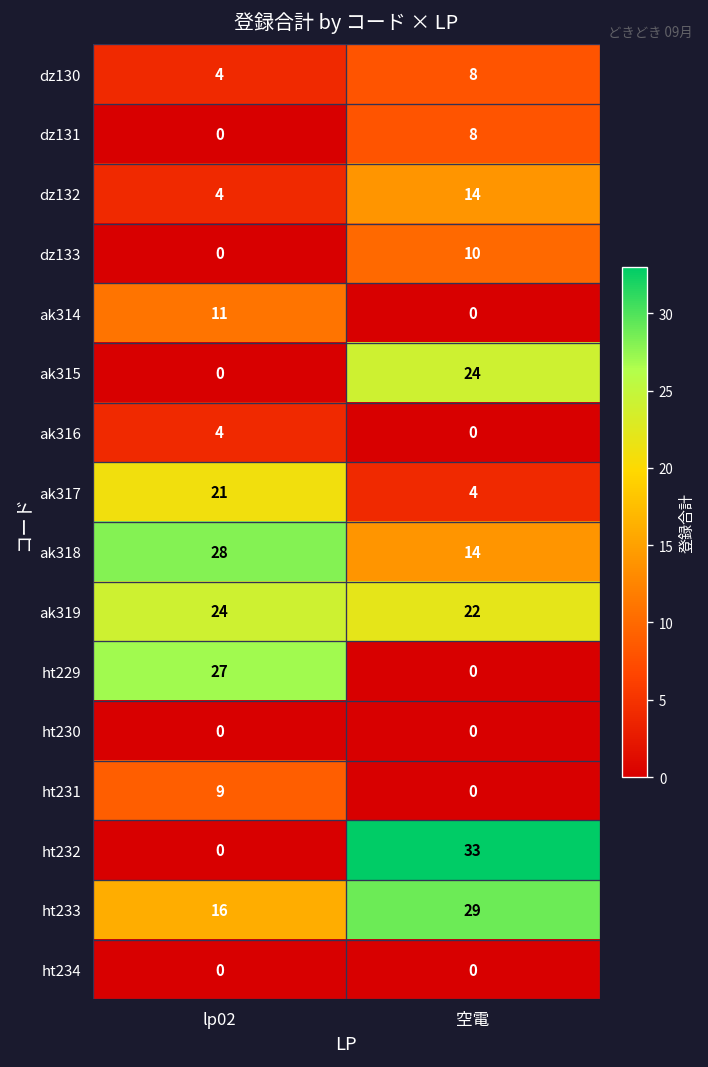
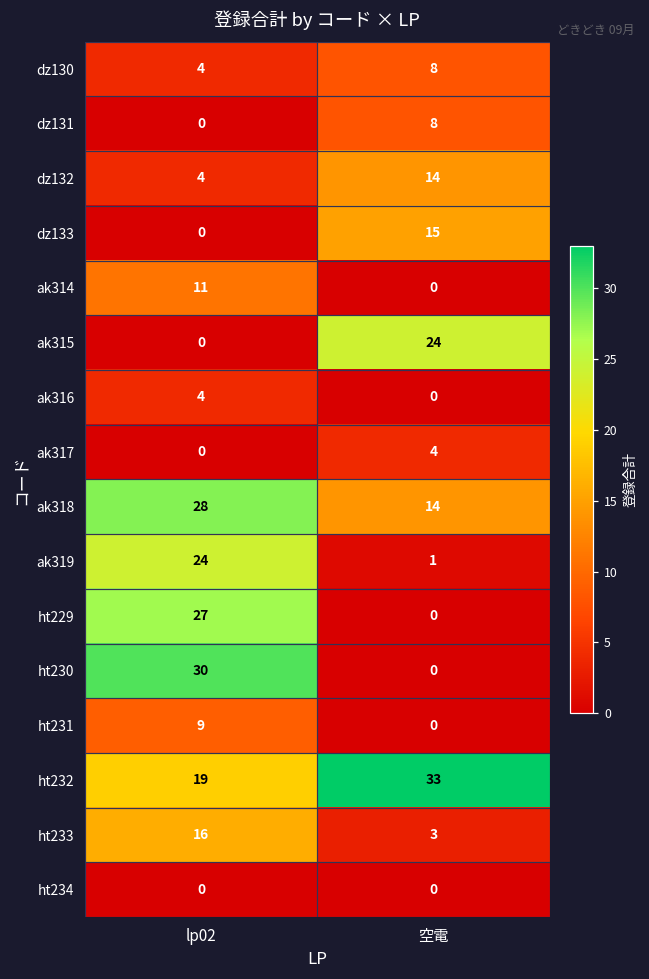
dz133, 空電: 10 -> 15
ak317, lp02: 21 -> 0
ak319, 空電: 22 -> 1
ht230, lp02: 0 -> 30
ht232, lp02: 0 -> 19
ht233, 空電: 29 -> 3
